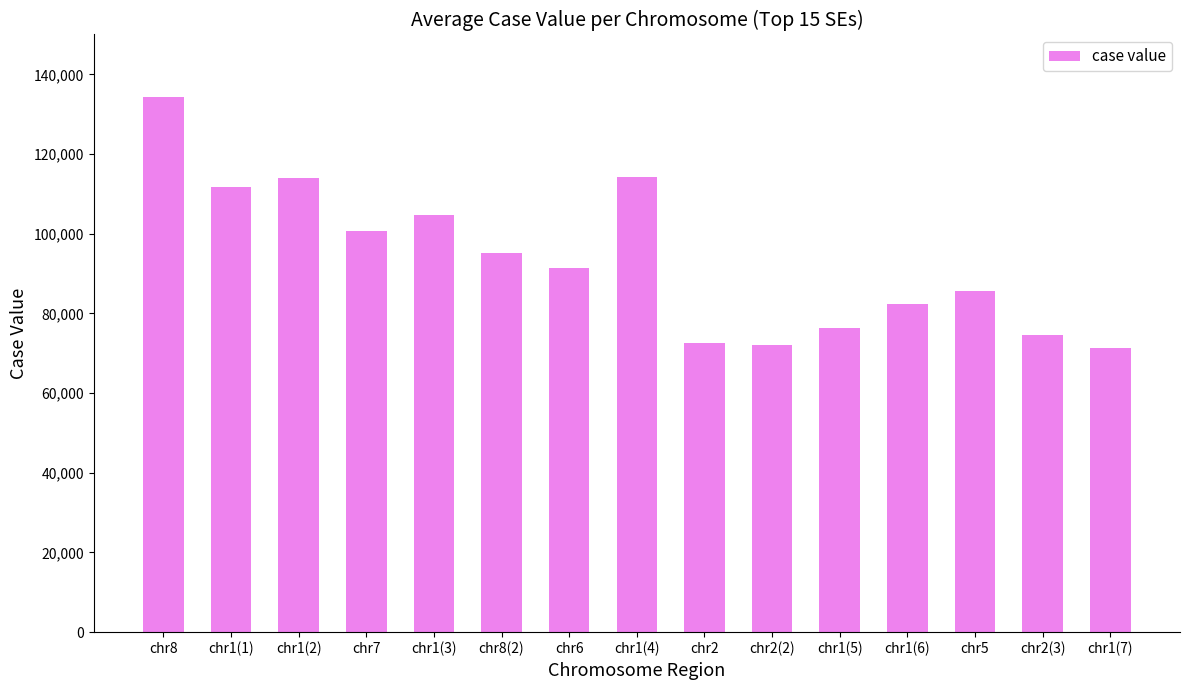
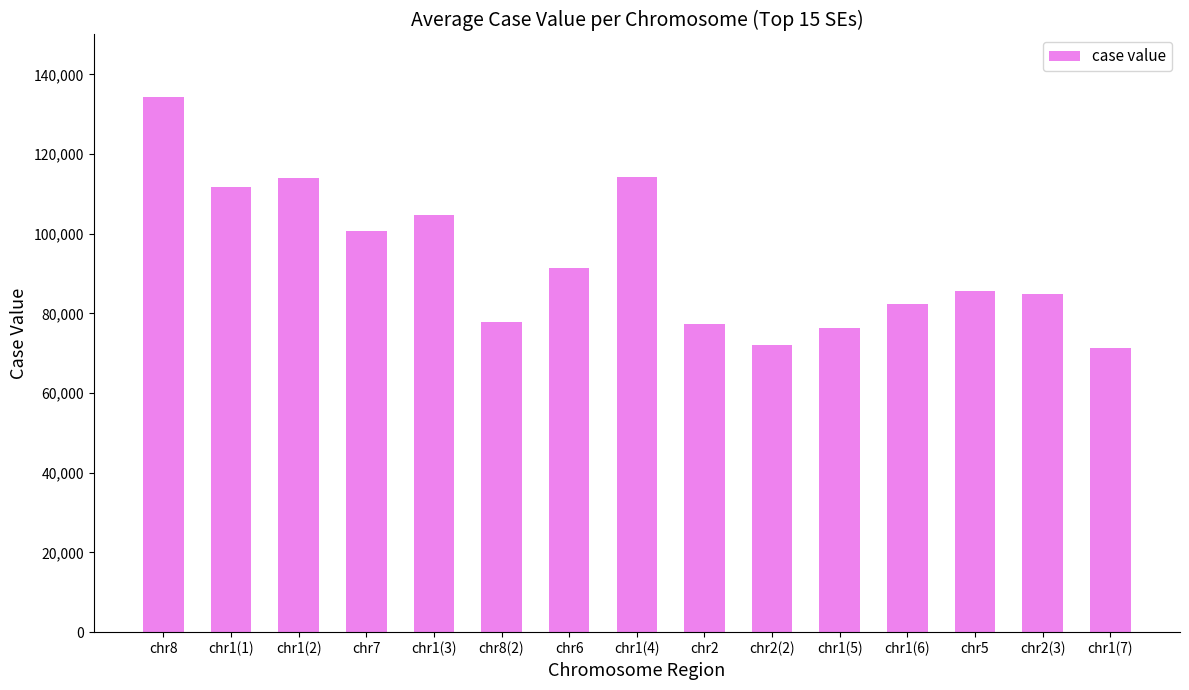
chr8(2): 95,000 -> 78,000
chr2: 73,000 -> 77,000
chr2(3): 75,000 -> 85,000
